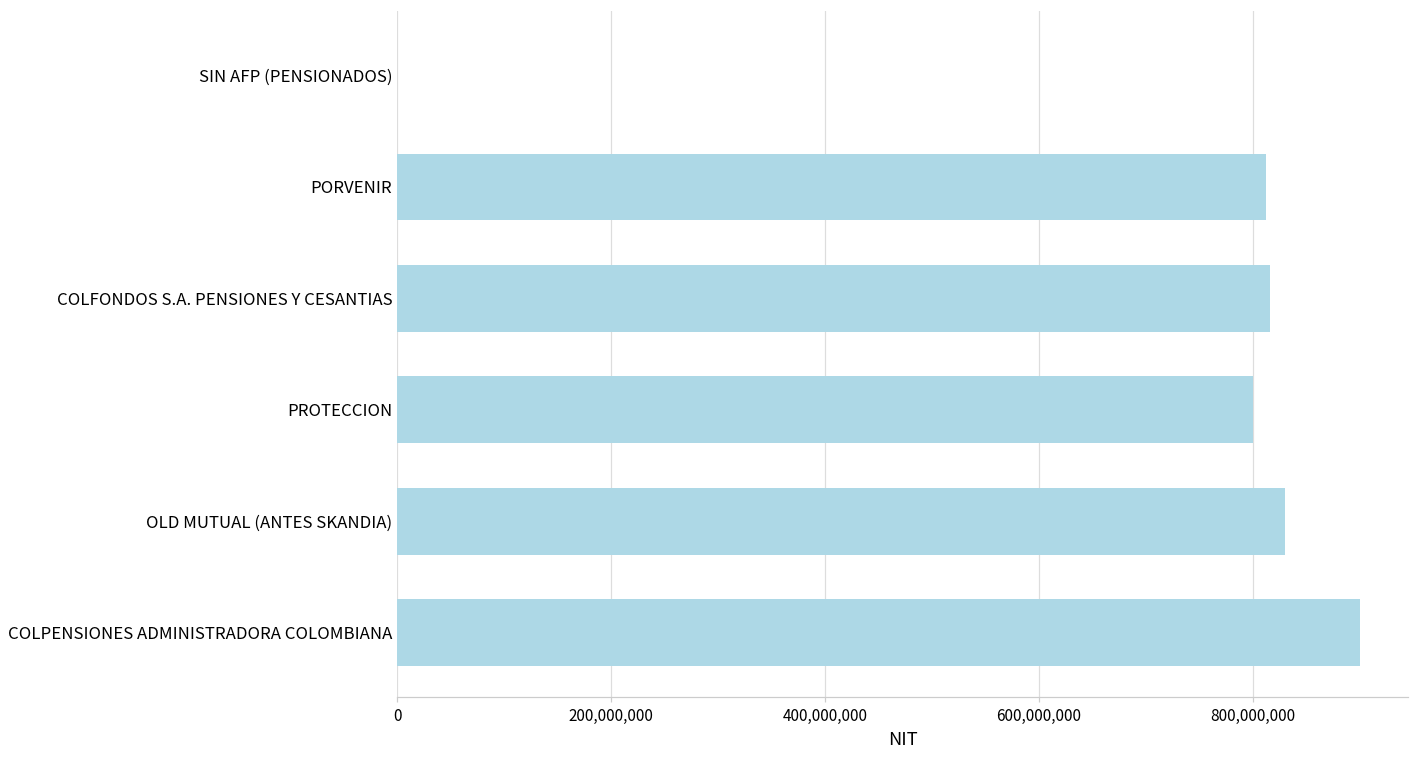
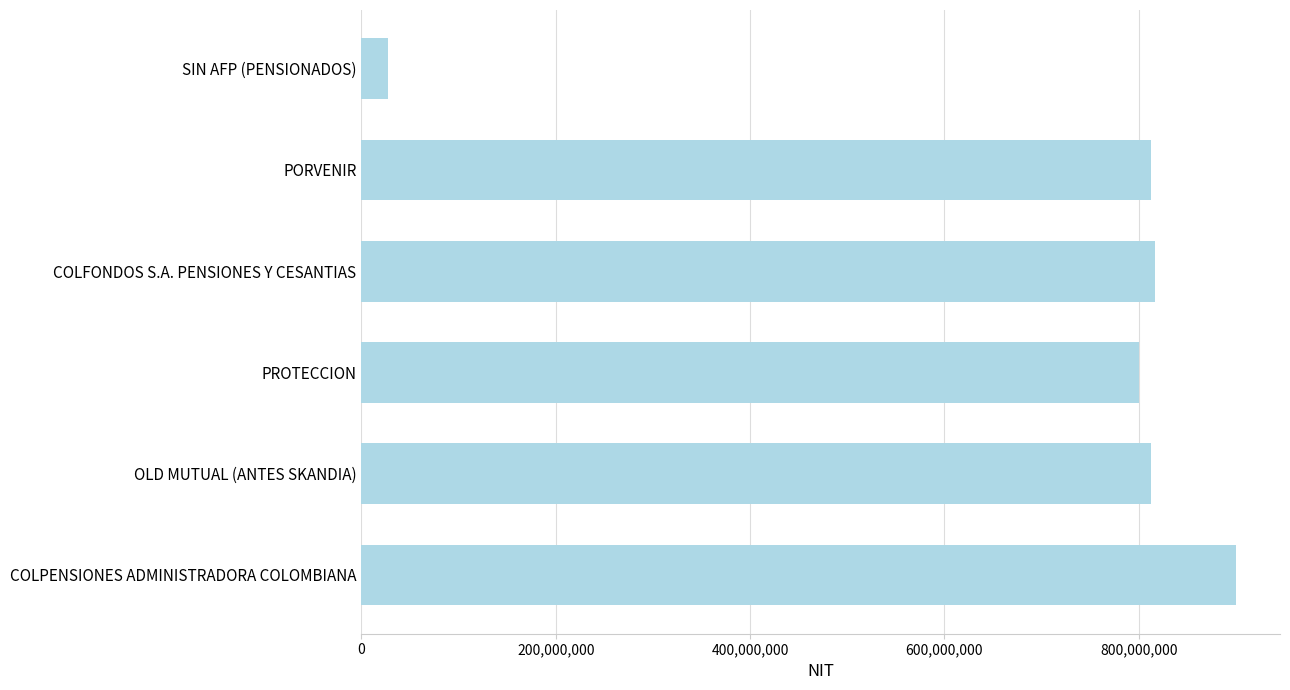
SIN AFP (PENSIONADOS): 0 -> 30,000,000
OLD MUTUAL (ANTES SKANDIA): 830,000,000 -> 810,000,000
